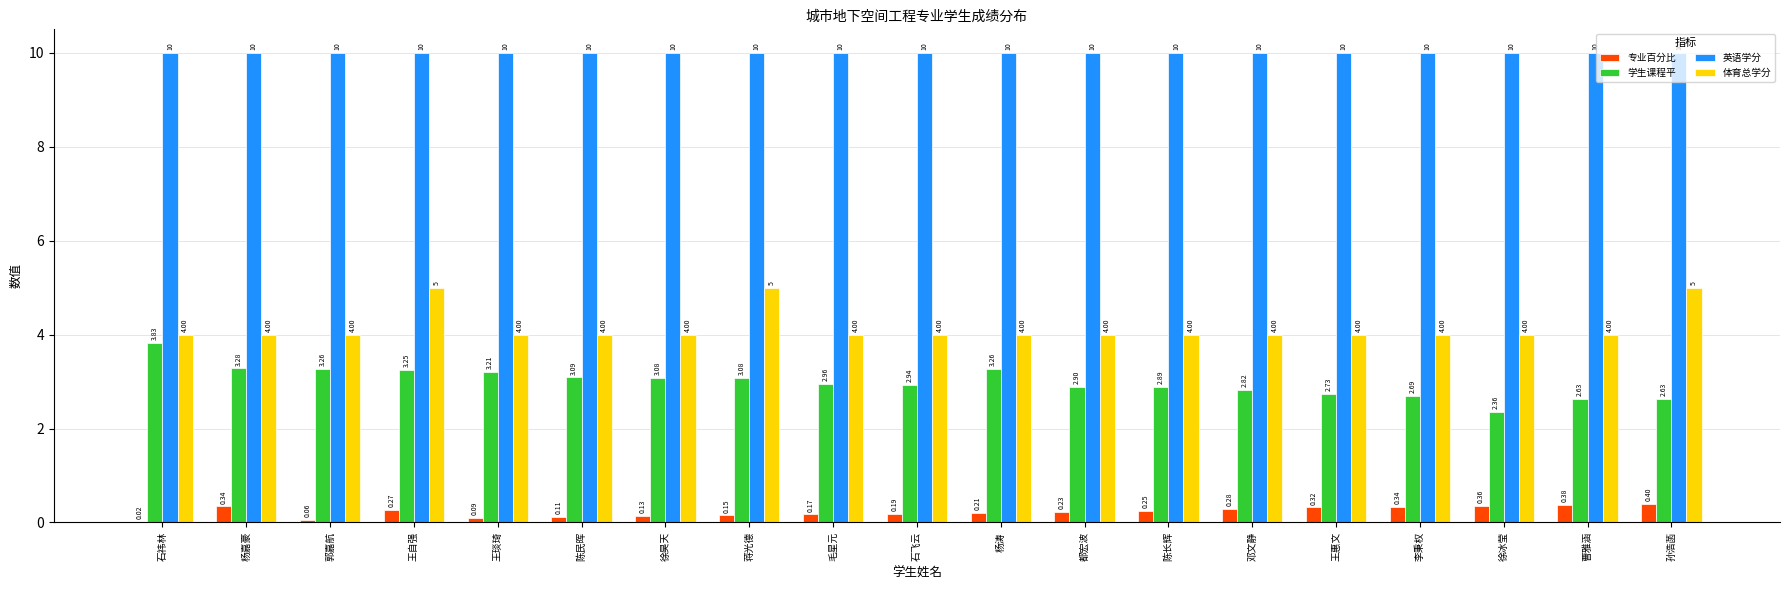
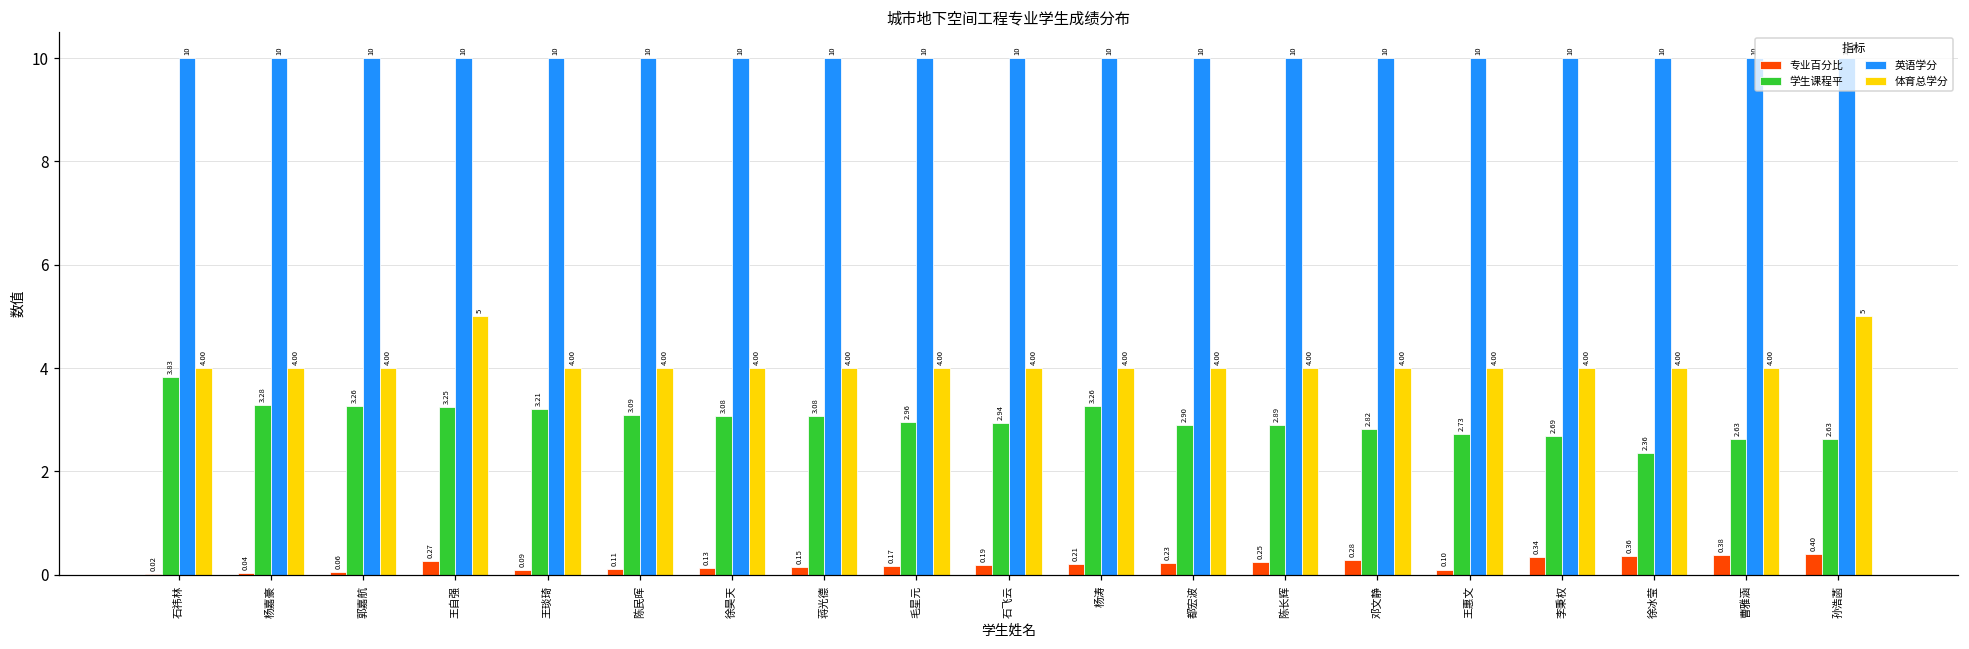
专业百分比, 杨嘉豪: 0.34 -> 0.04
体育总学分, 蒋光德: 5 -> 4.00
专业百分比, 王惠文: 0.32 -> 0.10
